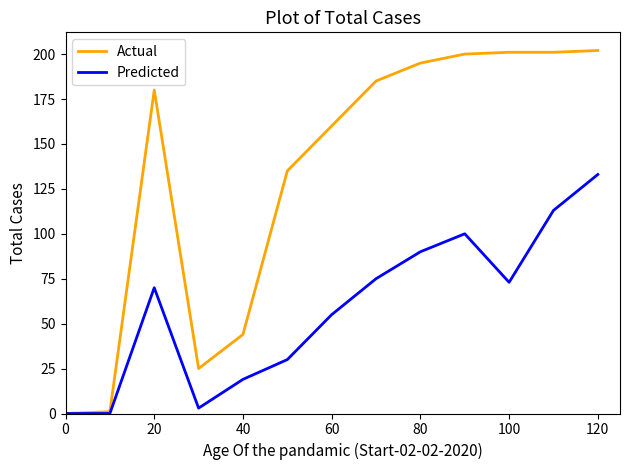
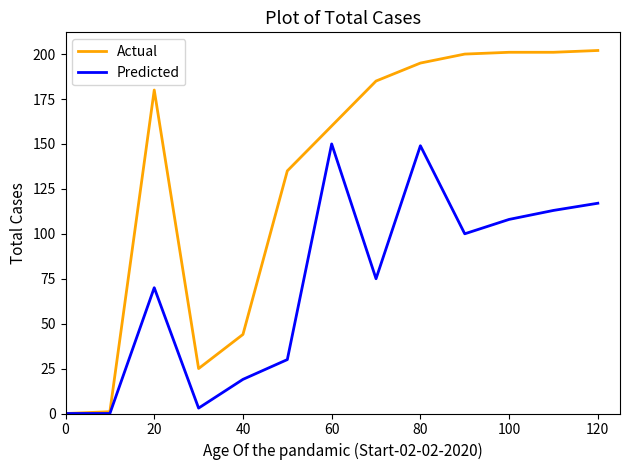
Predicted, 60: 55 -> 150
Predicted, 80: 90 -> 149
Predicted, 100: 73 -> 108
Predicted, 120: 133 -> 117
